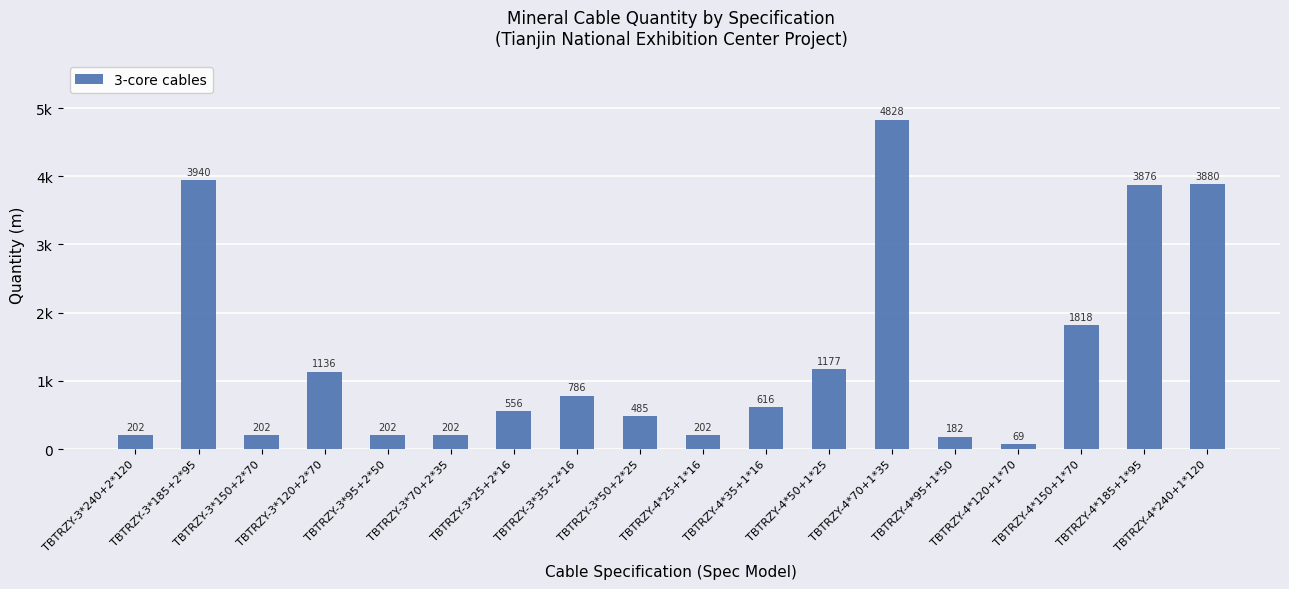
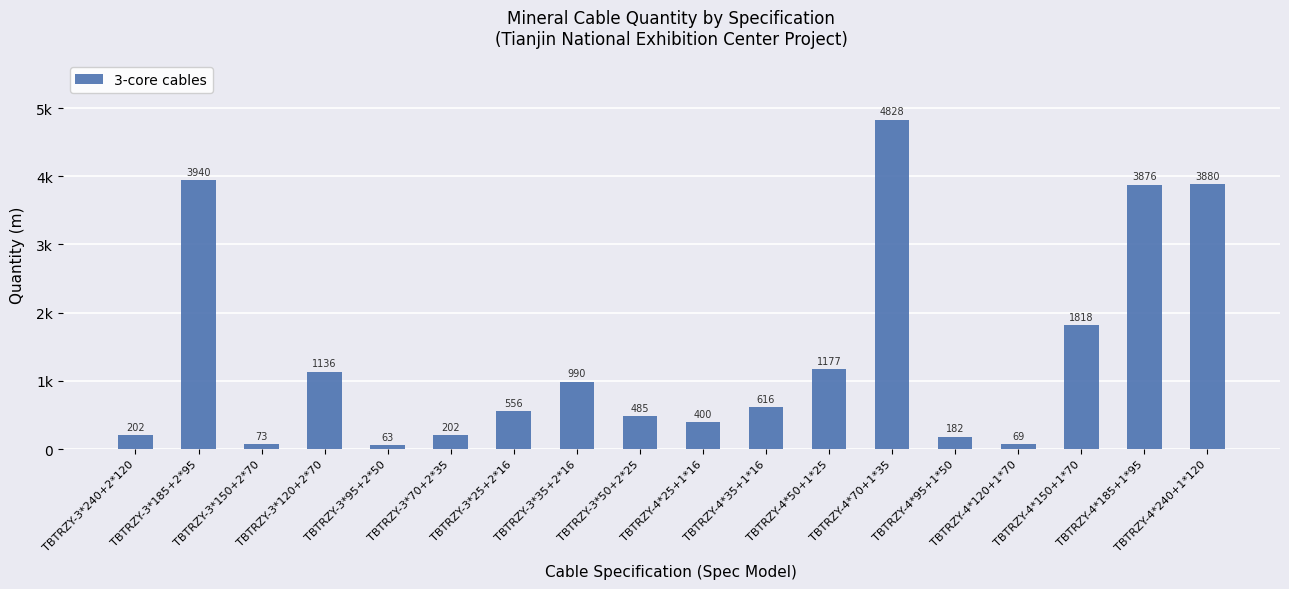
TBTRZY-3*150+2*70: 202 -> 73
TBTRZY-3*95+2*50: 202 -> 63
TBTRZY-3*35+2*16: 786 -> 990
TBTRZY-4*25+1*16: 202 -> 400
